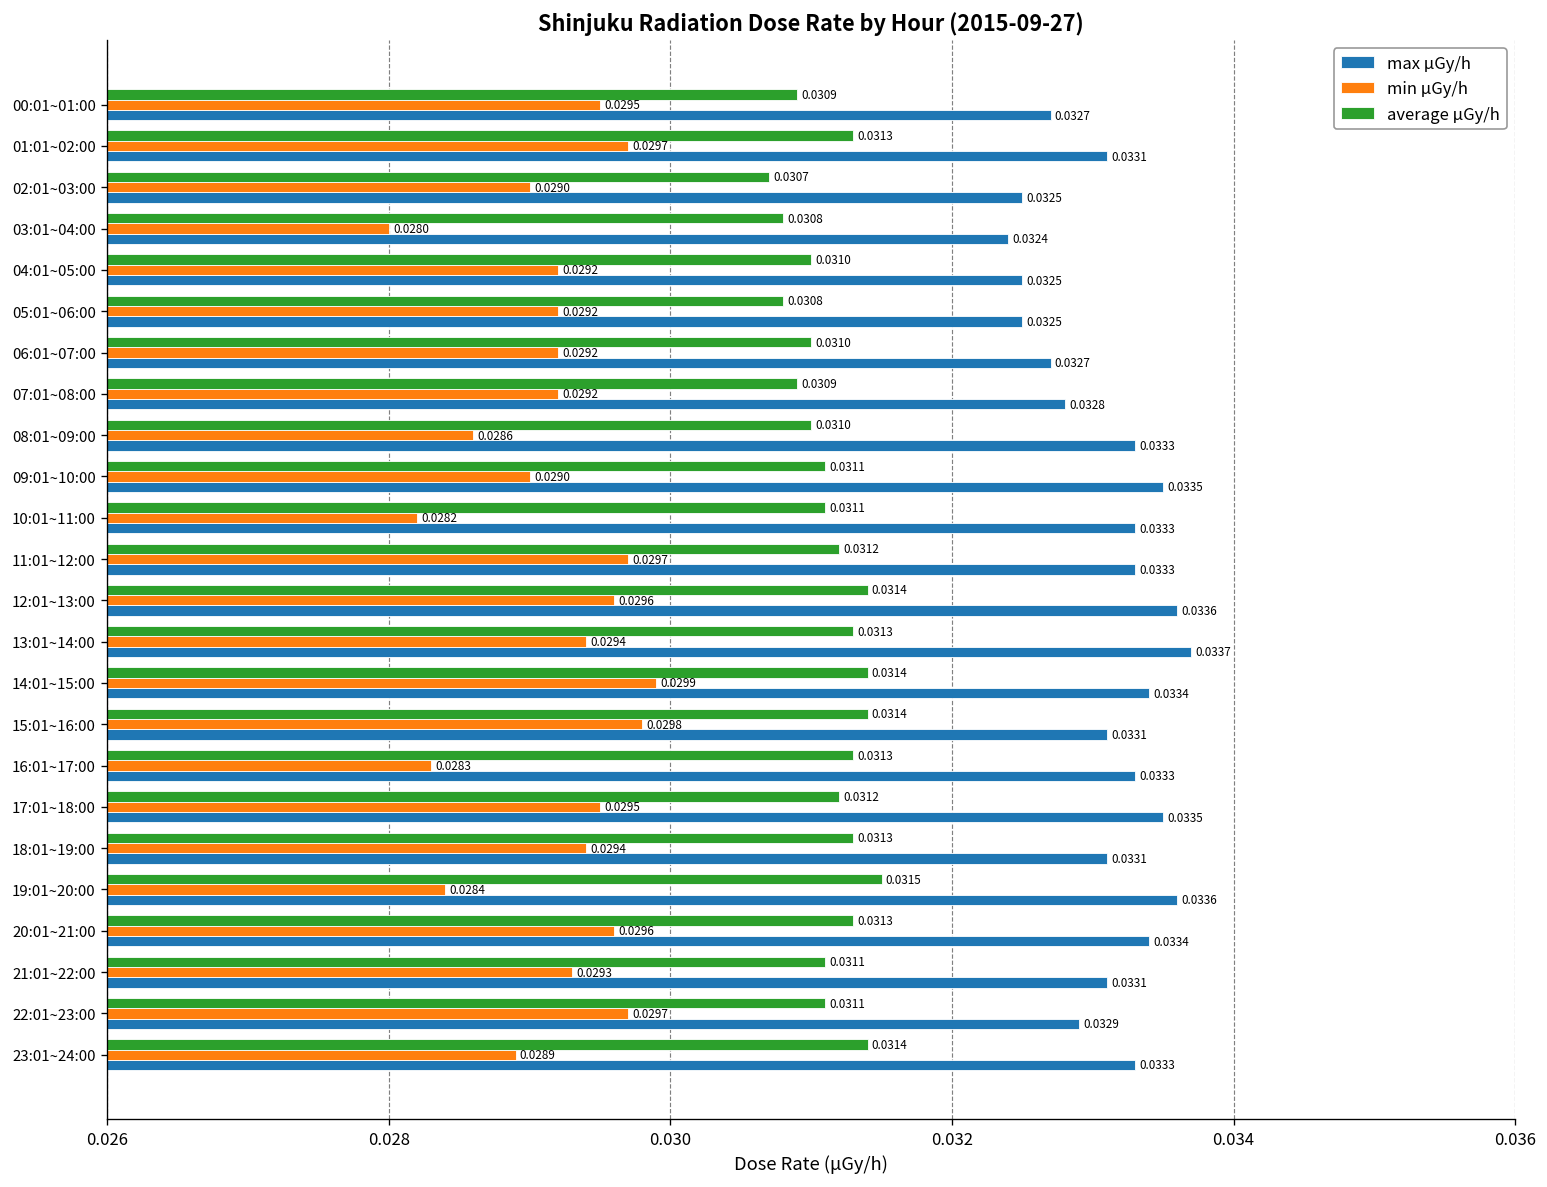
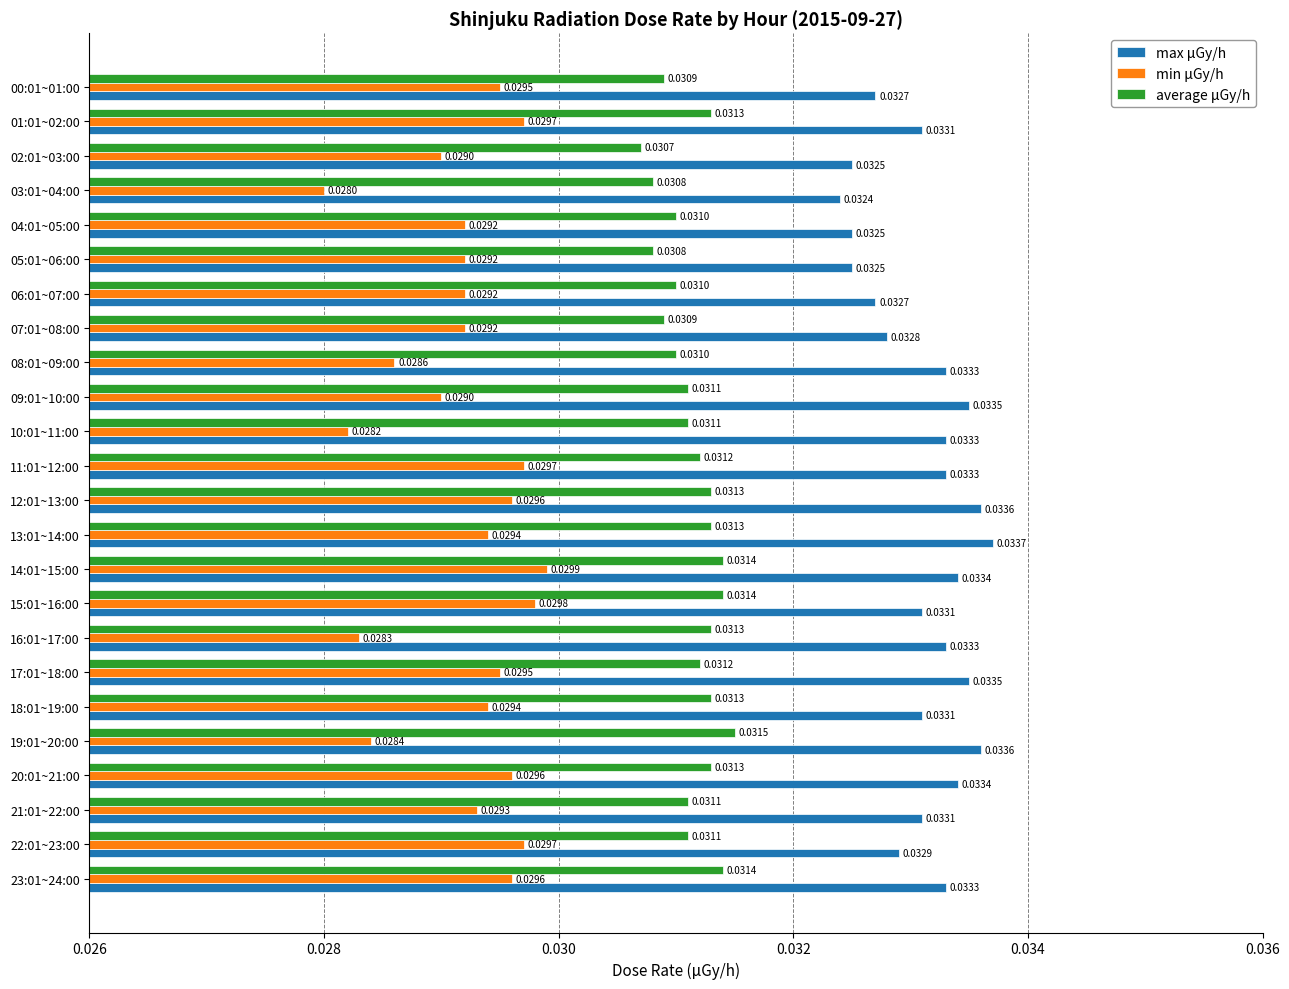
average μGy/h, 12:01~13:00: 0.0314 -> 0.0313
min μGy/h, 23:01~24:00: 0.0289 -> 0.0296
